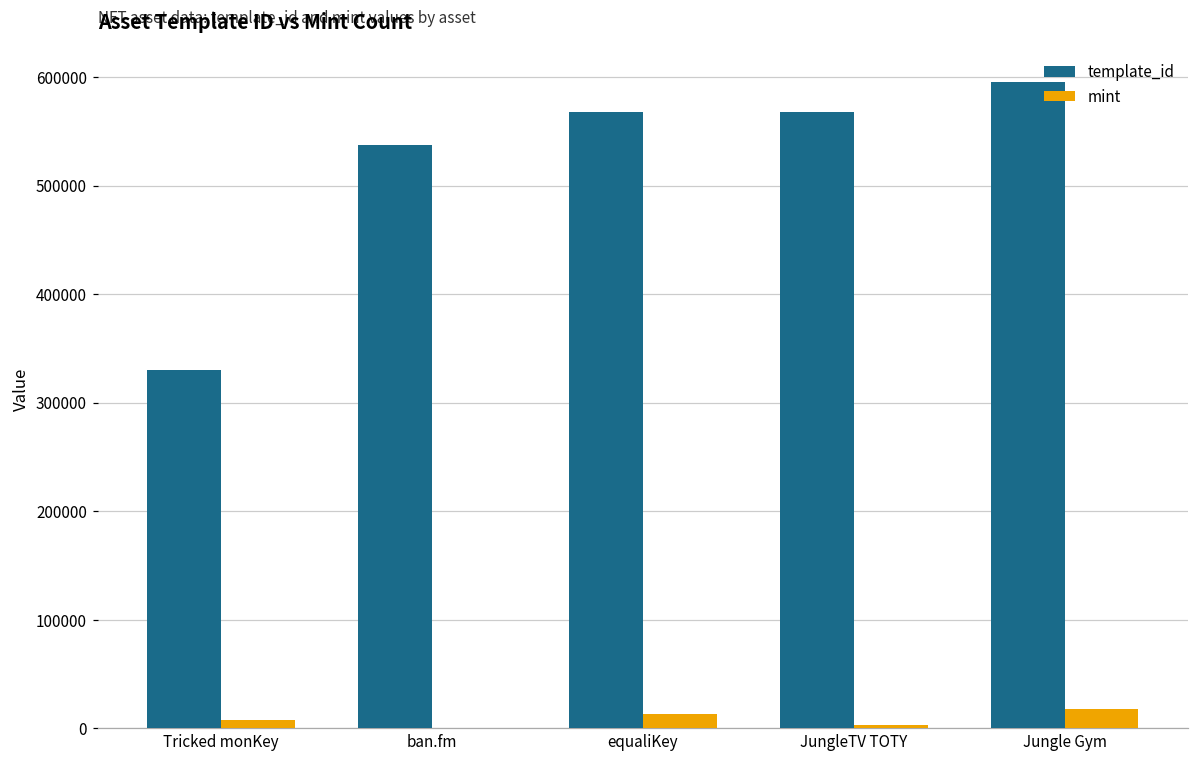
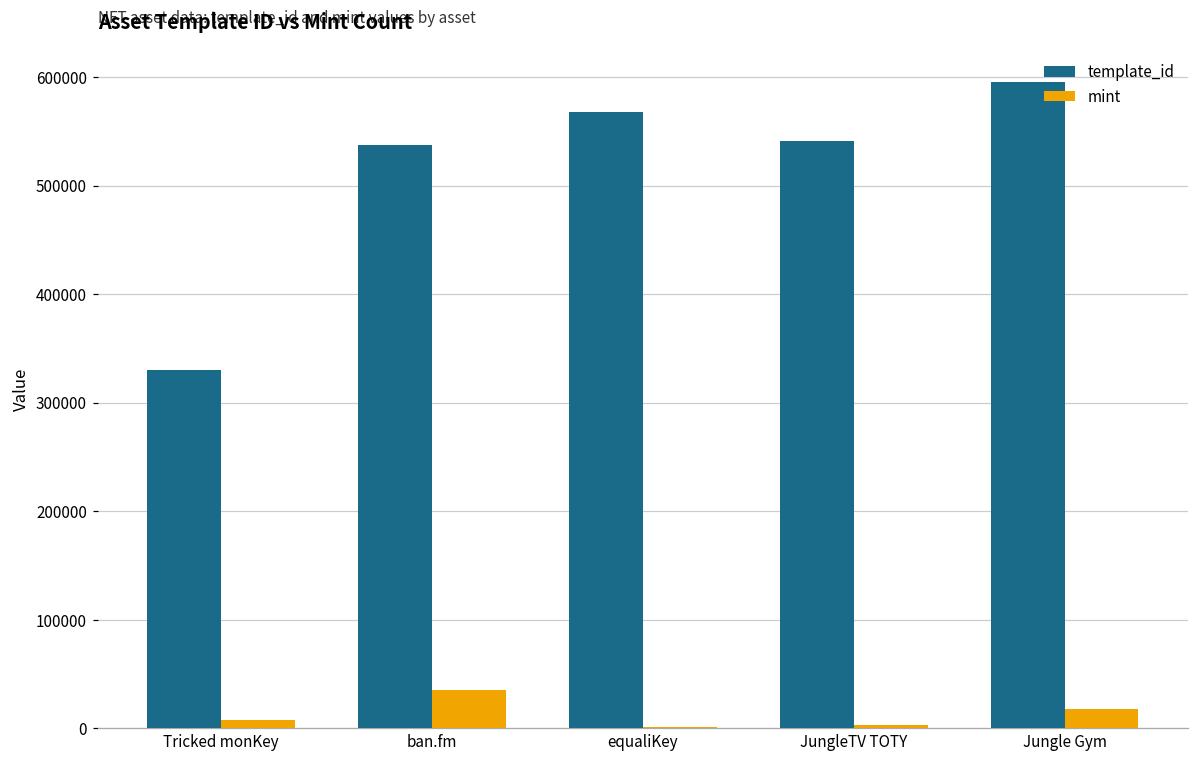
mint, ban.fm: 0 -> 30000
mint, equaliKey: 10000 -> 0
template_id, JungleTV TOTY: 570000 -> 540000
